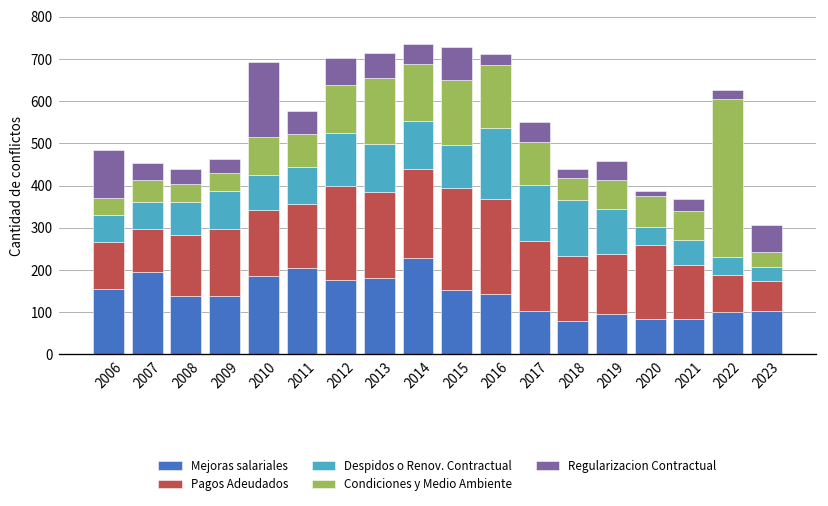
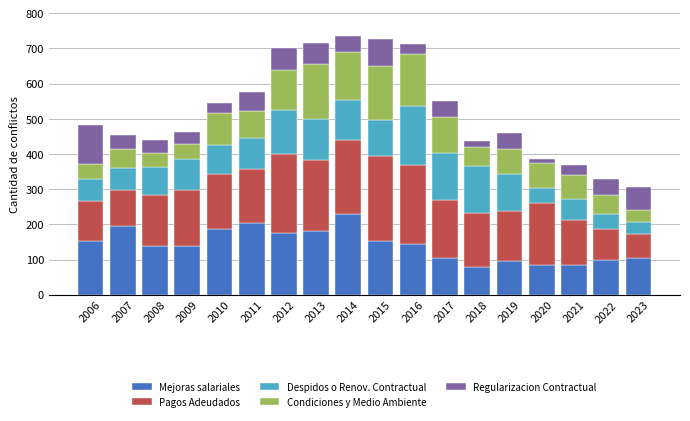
Regularizacion Contractual, 2010: 180 -> 30
Condiciones y Medio Ambiente, 2022: 370 -> 50
Regularizacion Contractual, 2022: 20 -> 50
